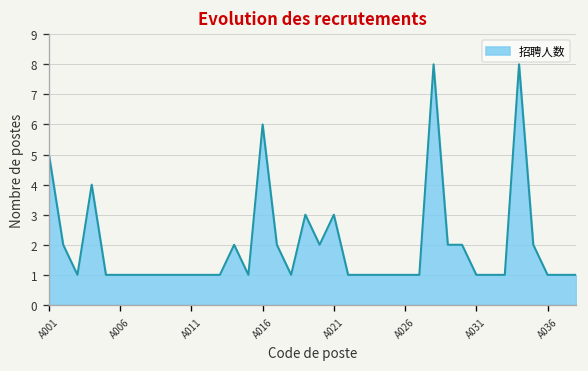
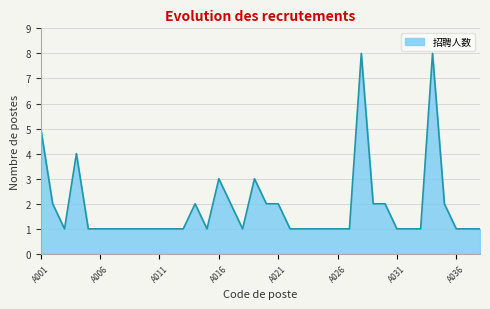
A016: 6 -> 3
A021: 3 -> 2
